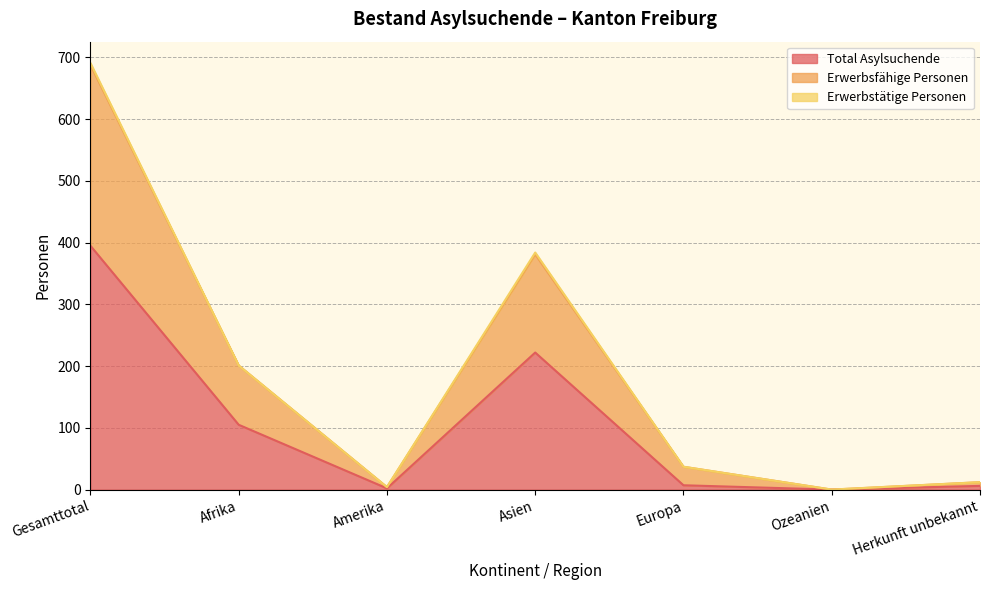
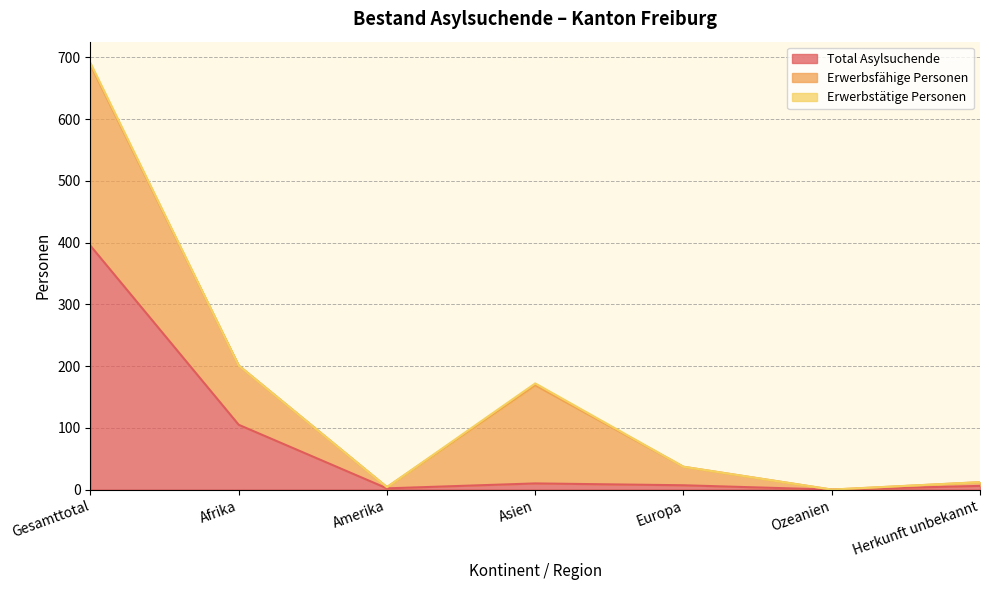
Total Asylsuchende, Asien: 220 -> 10
